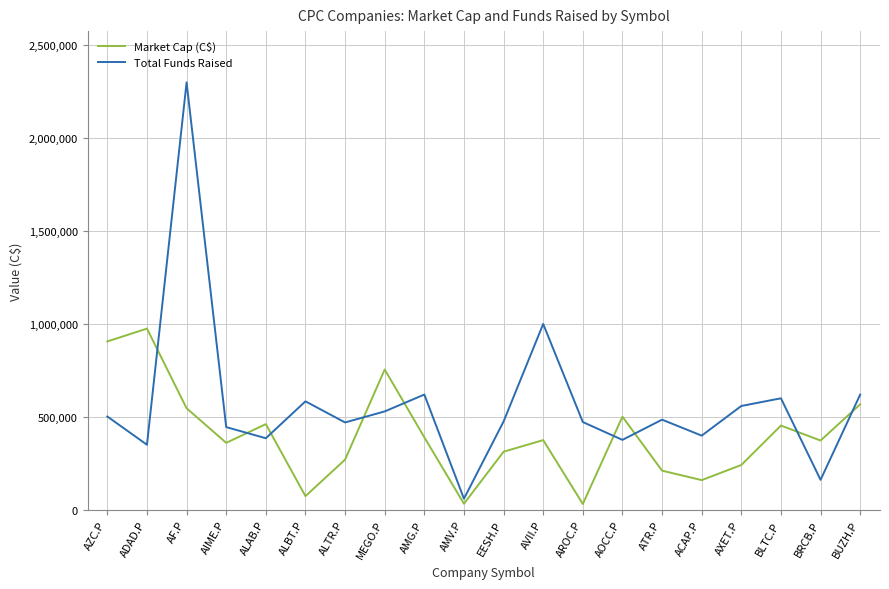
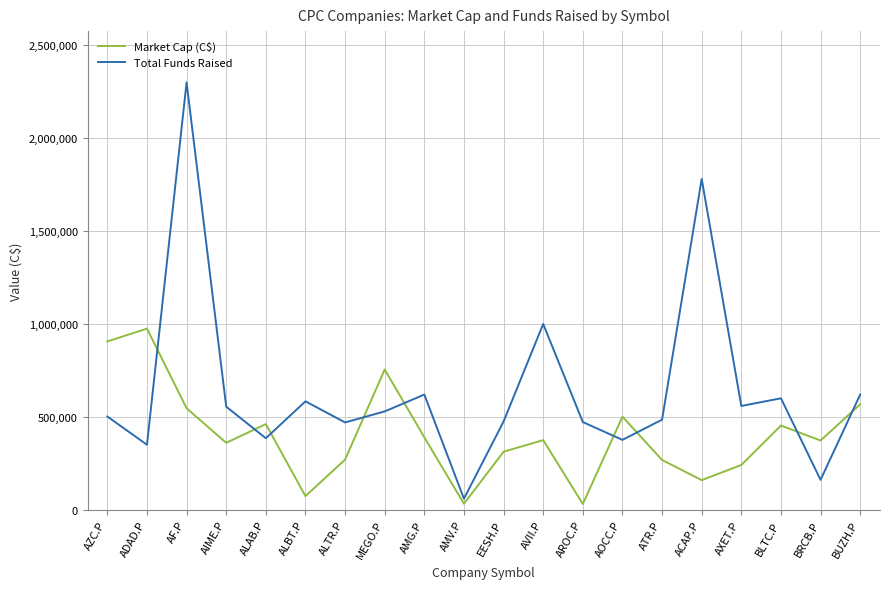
Total Funds Raised, AIME.P: 450,000 -> 560,000
Market Cap (C$), ATR.P: 210,000 -> 270,000
Total Funds Raised, ACAP.P: 400,000 -> 1,780,000
